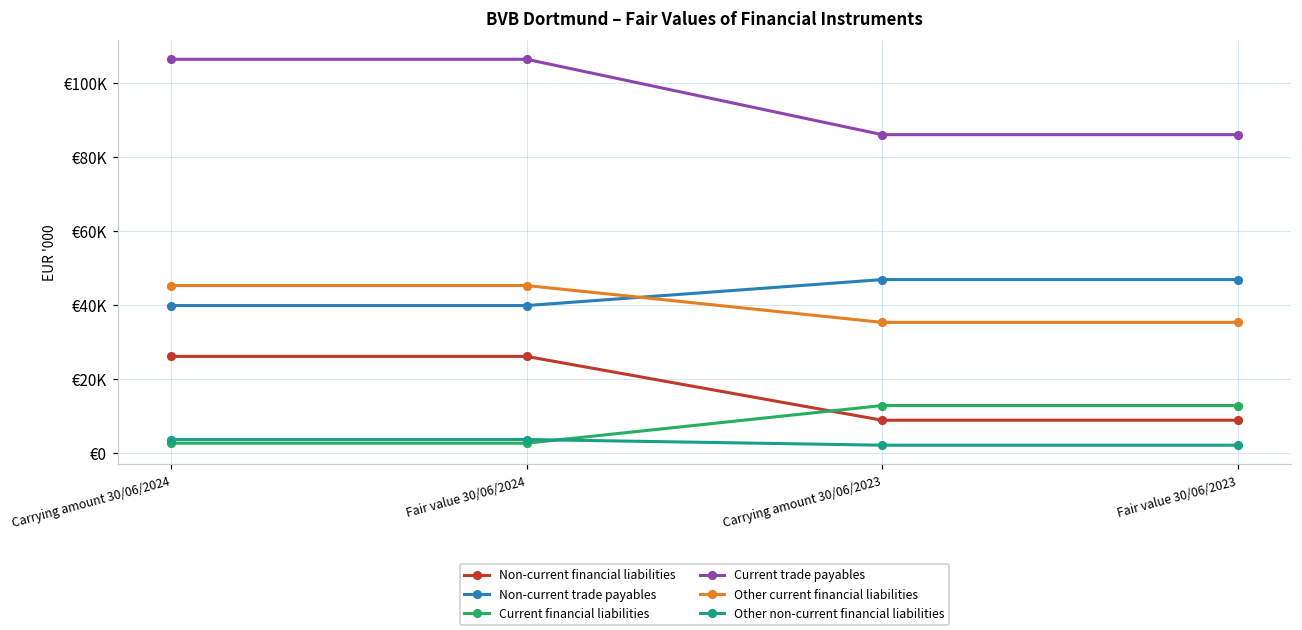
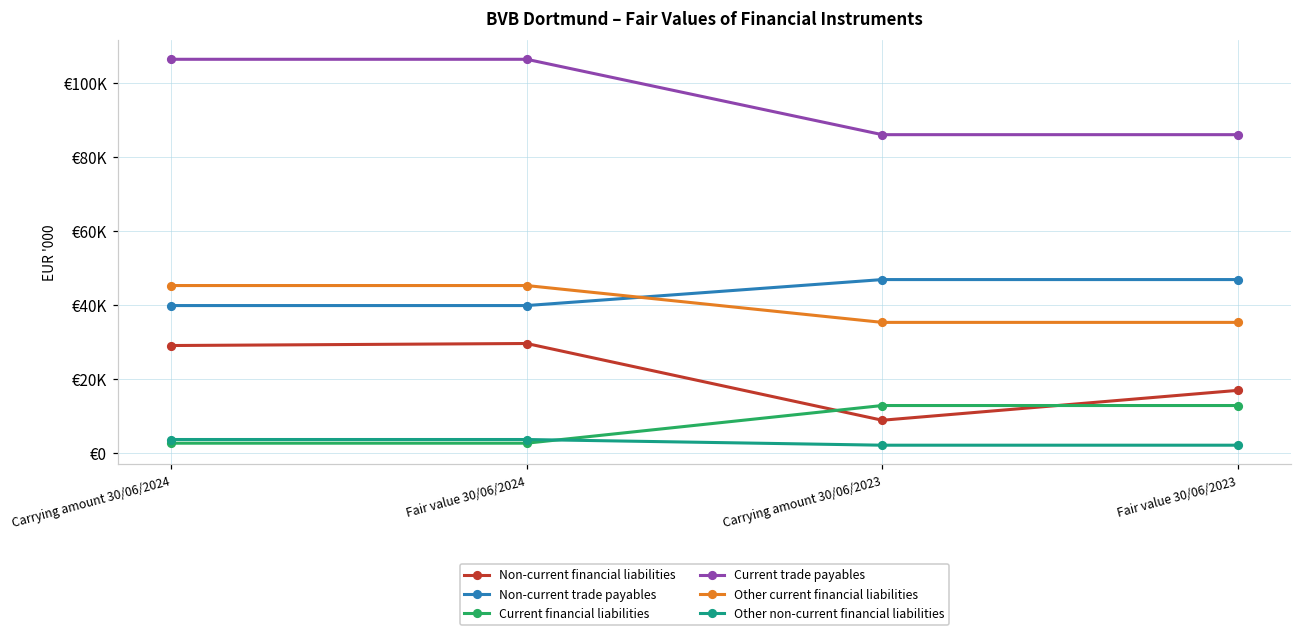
Non-current financial liabilities, Carrying amount 30/06/2024: €26000 -> €29000
Non-current financial liabilities, Fair value 30/06/2024: €26000 -> €30000
Non-current financial liabilities, Fair value 30/06/2023: €9000 -> €17000
